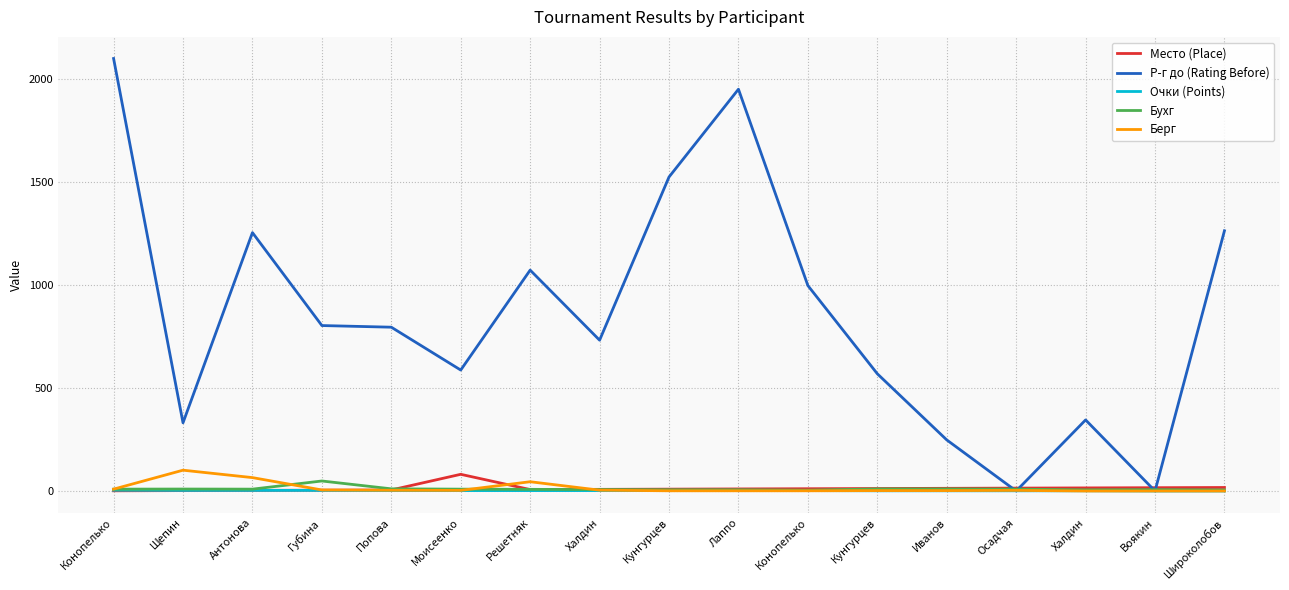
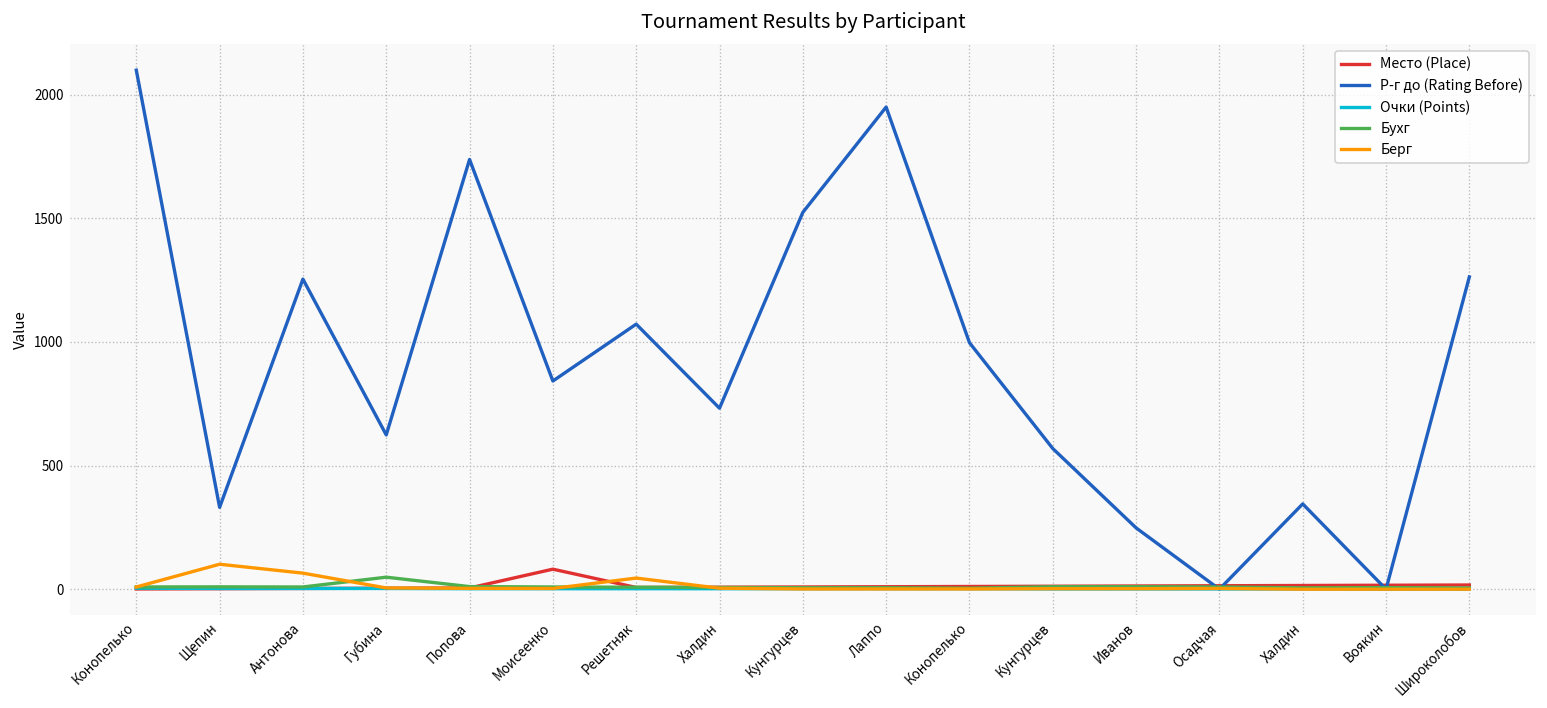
Р-г до (Rating Before), Губина: 800 -> 620
Р-г до (Rating Before), Попова: 800 -> 1740
Р-г до (Rating Before), Моисеенко: 590 -> 840
